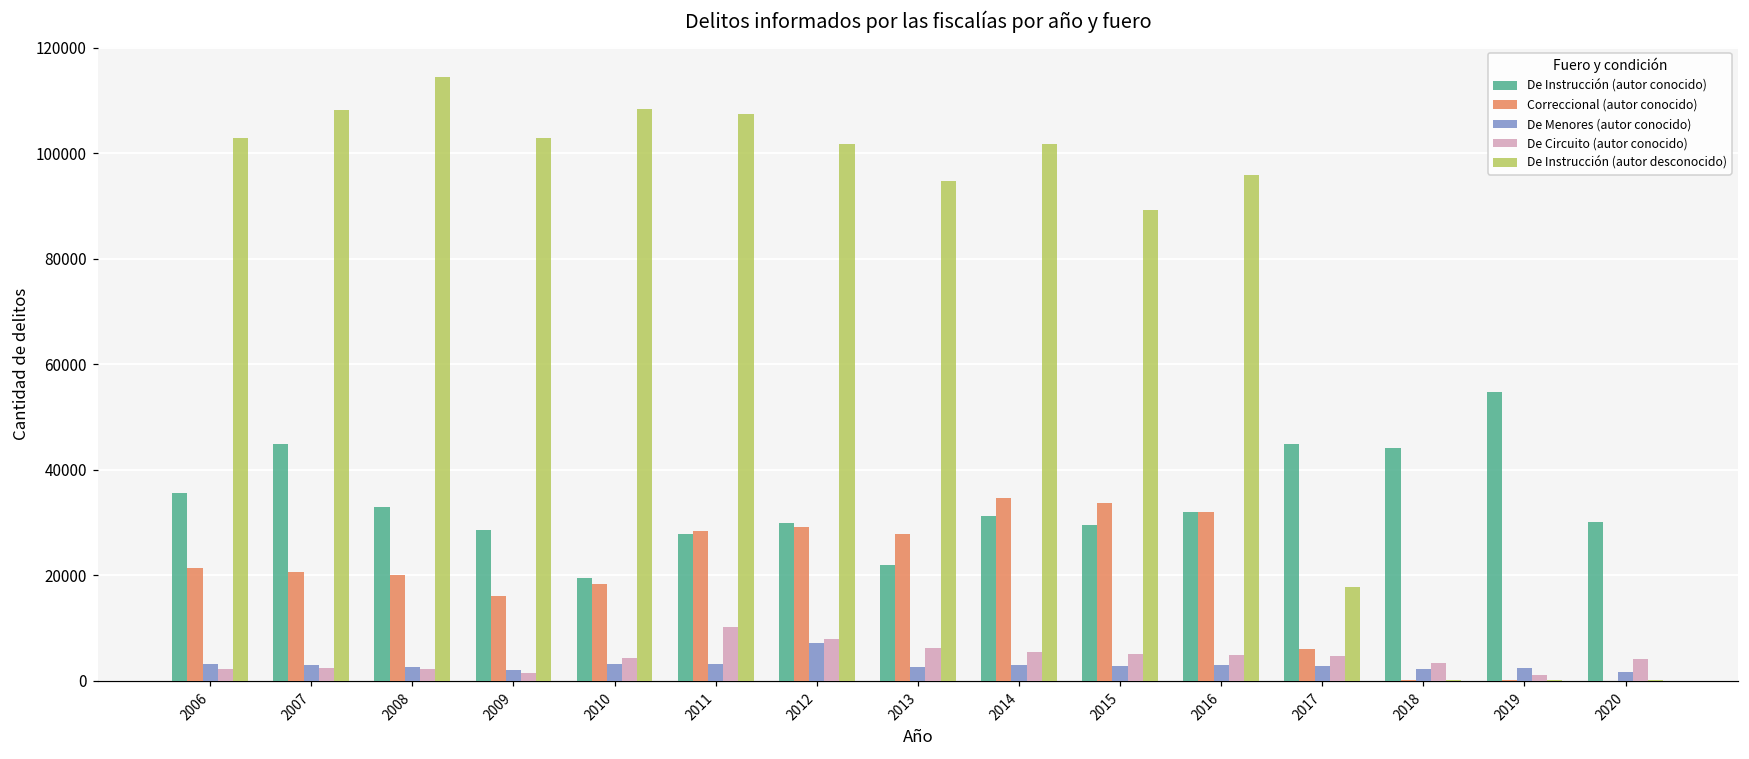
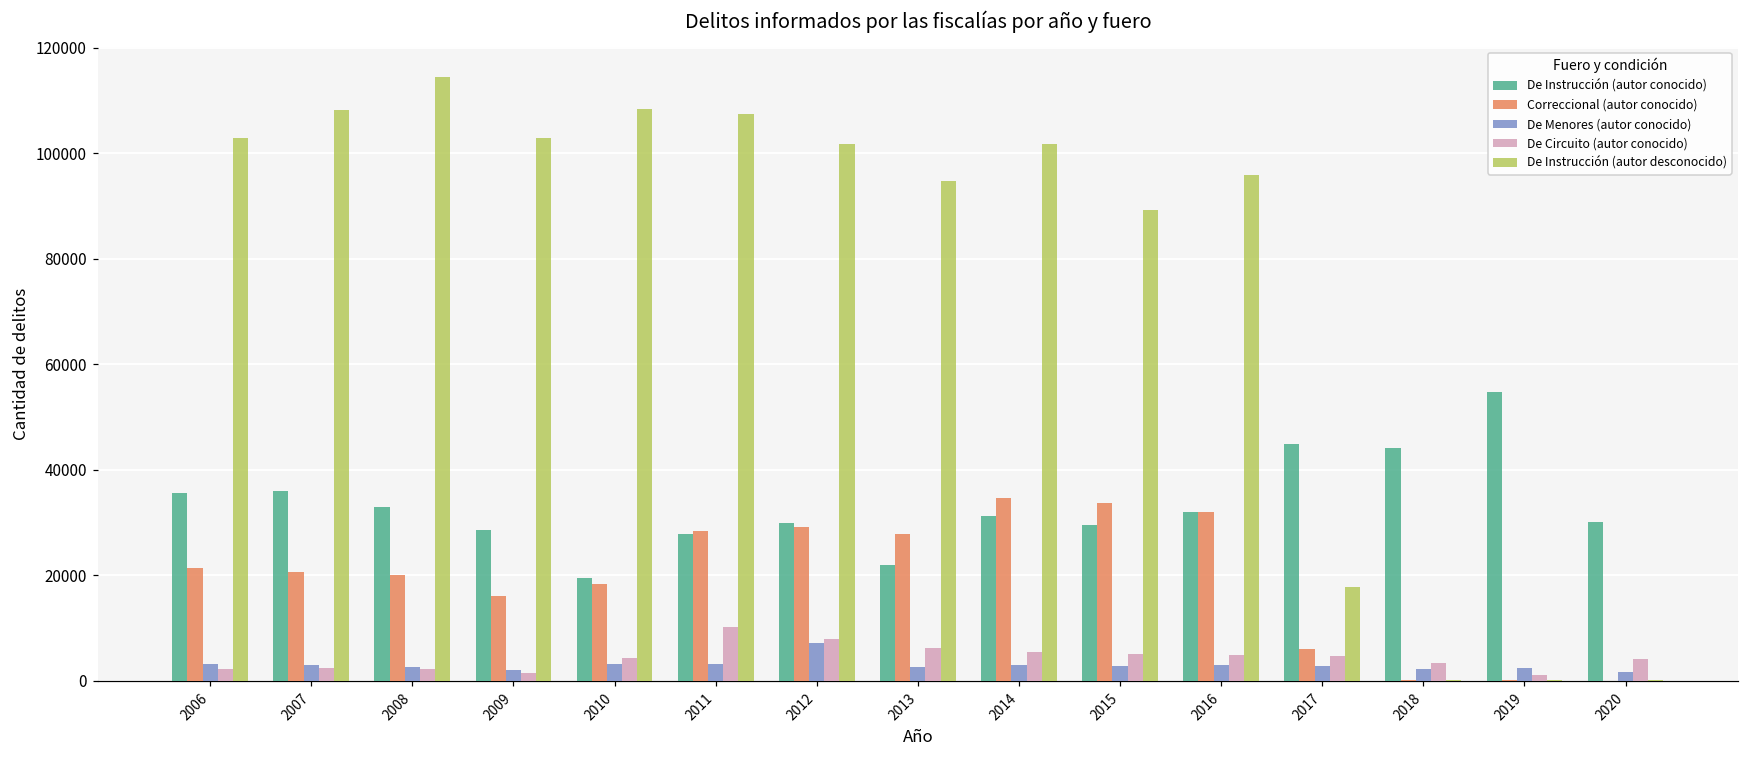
De Instrucción (autor conocido), 2007: 45000 -> 36000
